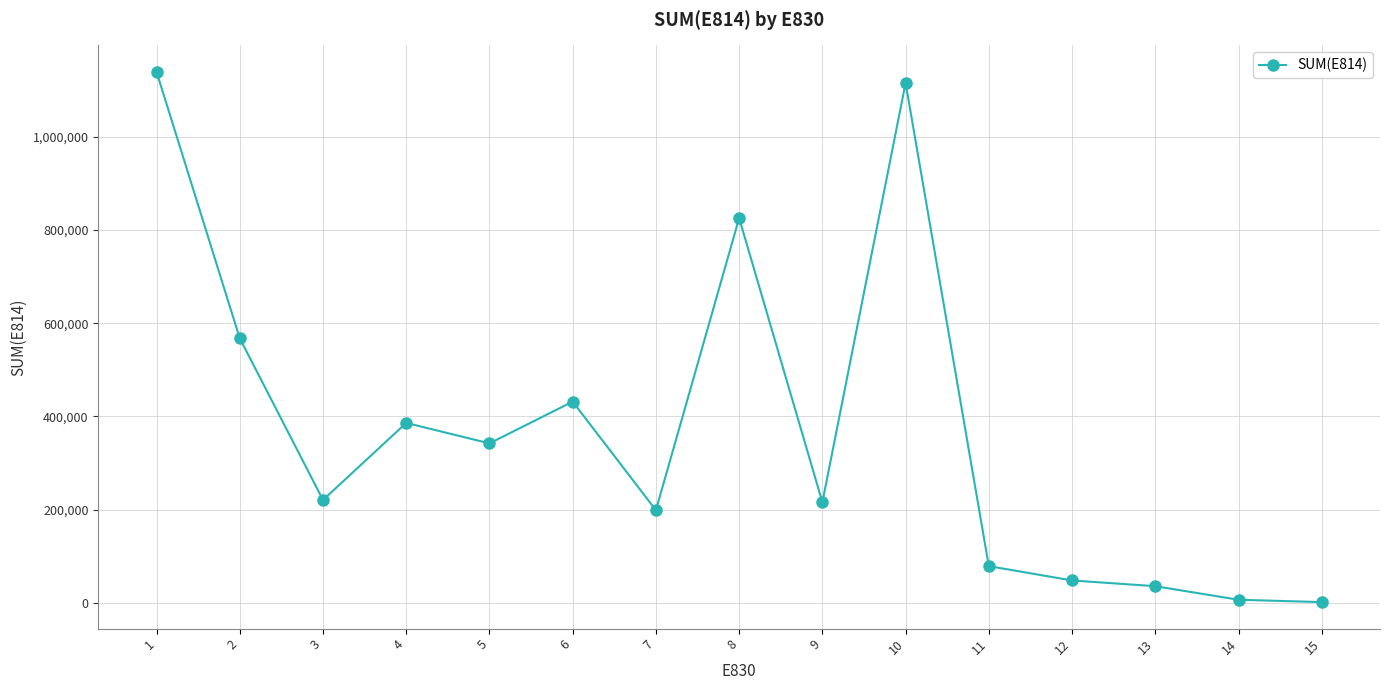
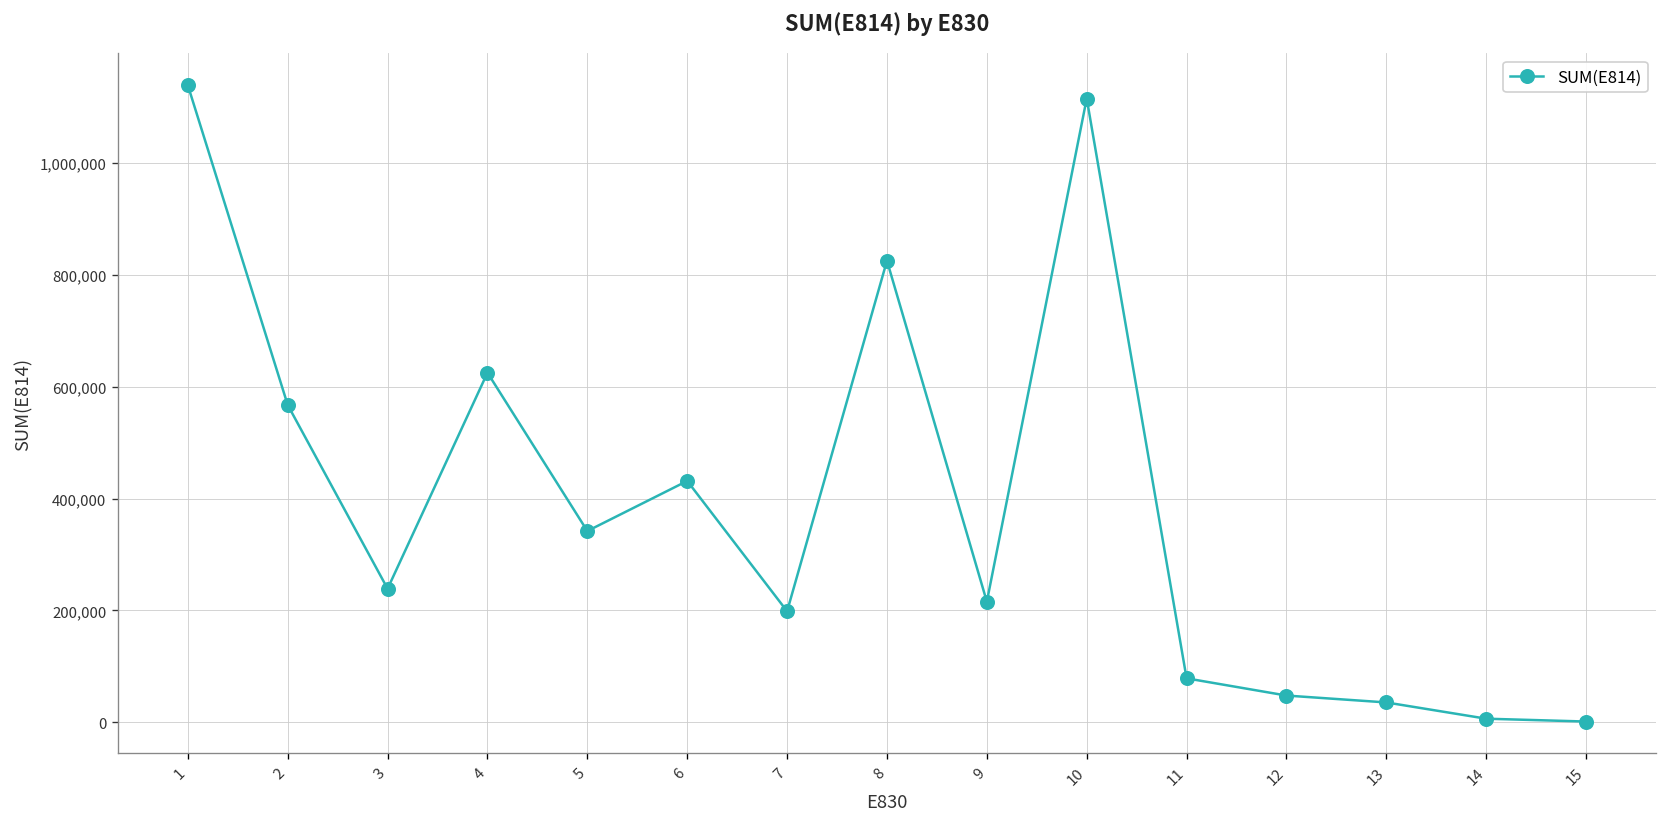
3: 220,000 -> 240,000
4: 390,000 -> 630,000
